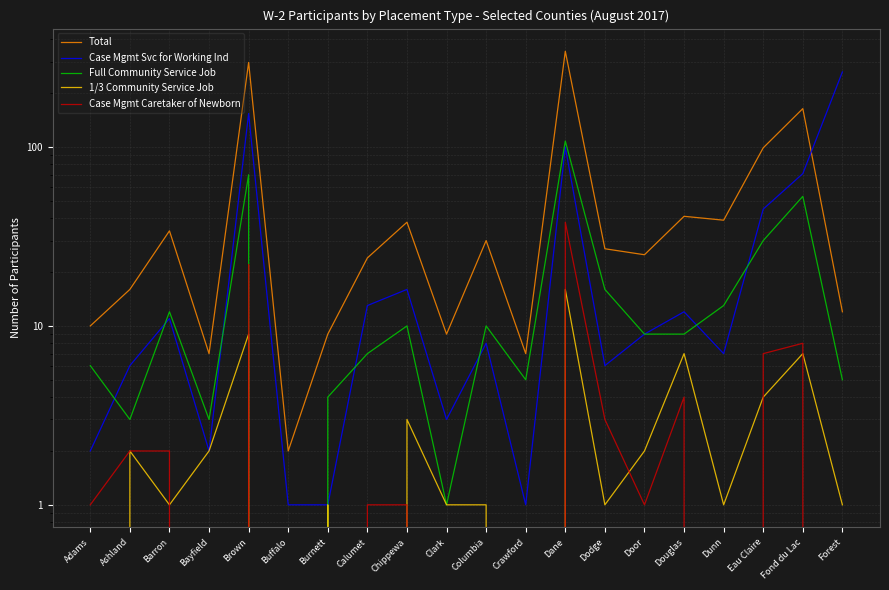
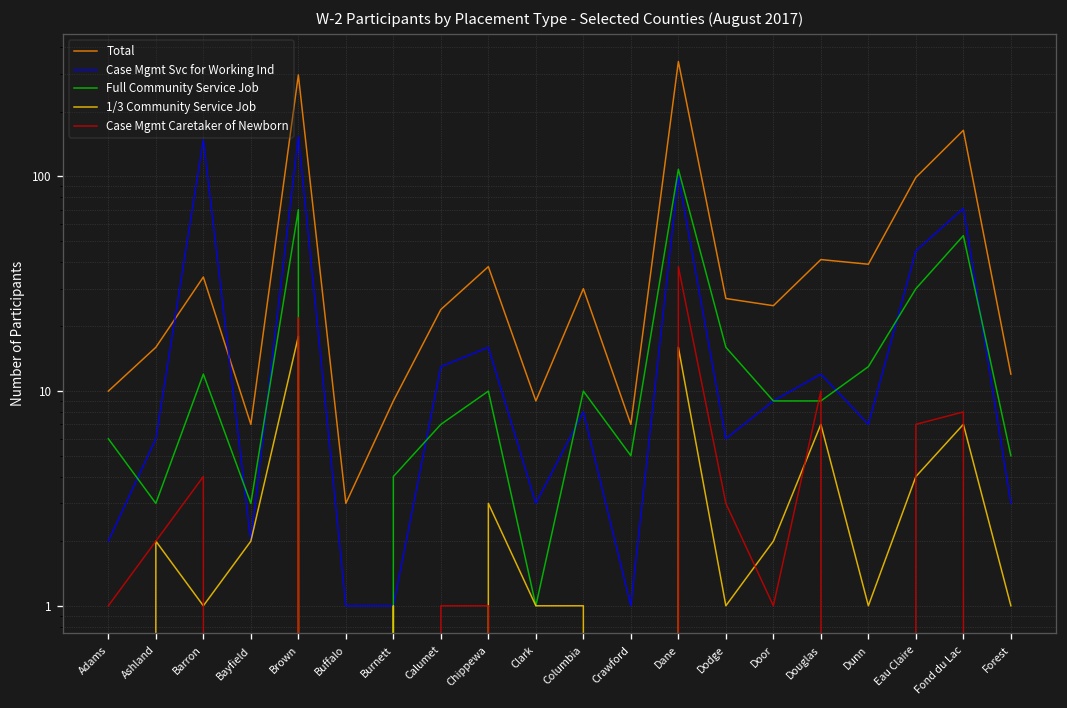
Case Mgmt Svc for Working Ind, Barron: 11 -> 150
Case Mgmt Caretaker of Newborn, Barron: 2 -> 4
1/3 Community Service Job, Brown: 9 -> 18
Total, Buffalo: 2 -> 3
Case Mgmt Caretaker of Newborn, Douglas: 4 -> 10
Case Mgmt Svc for Working Ind, Forest: 260 -> 3
